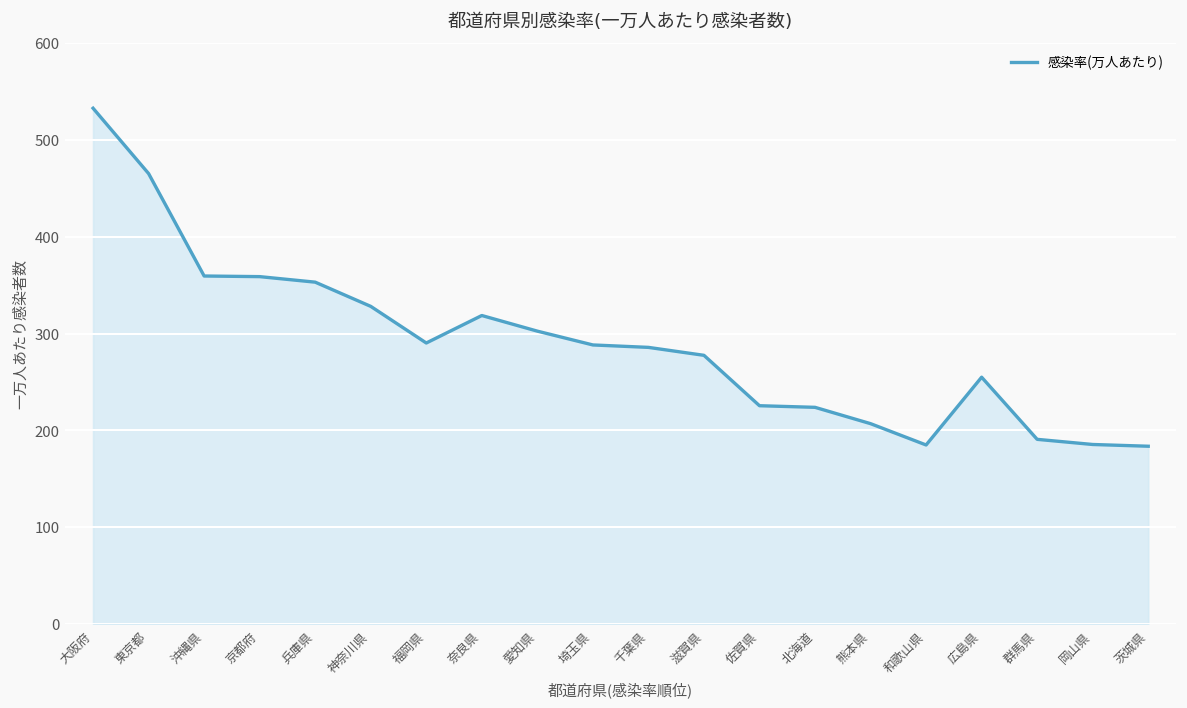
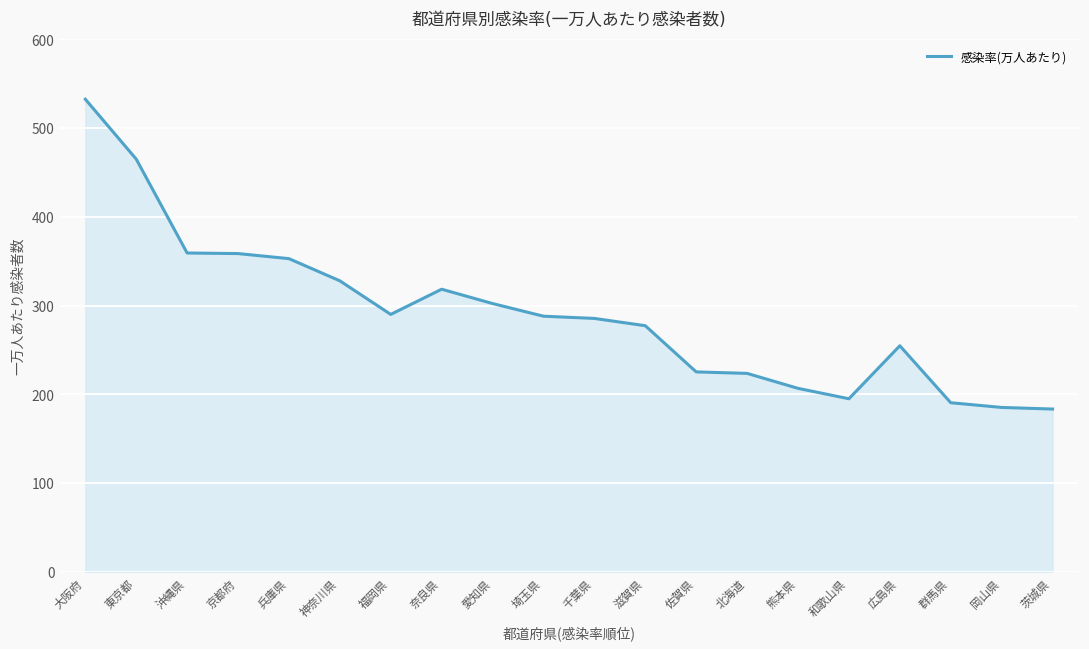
和歌山県: 180 -> 200
